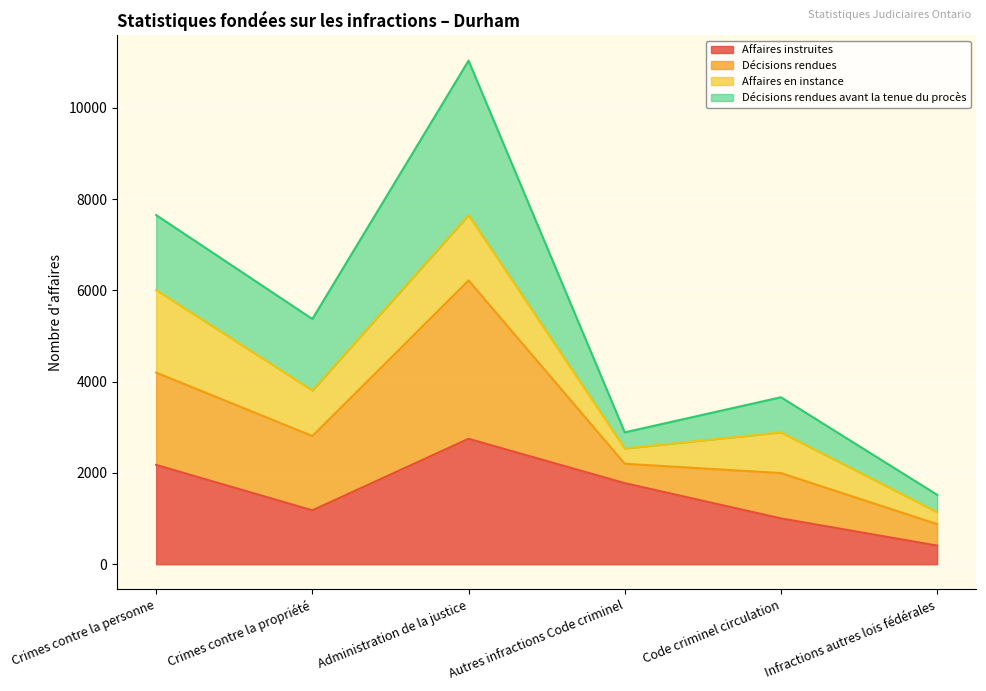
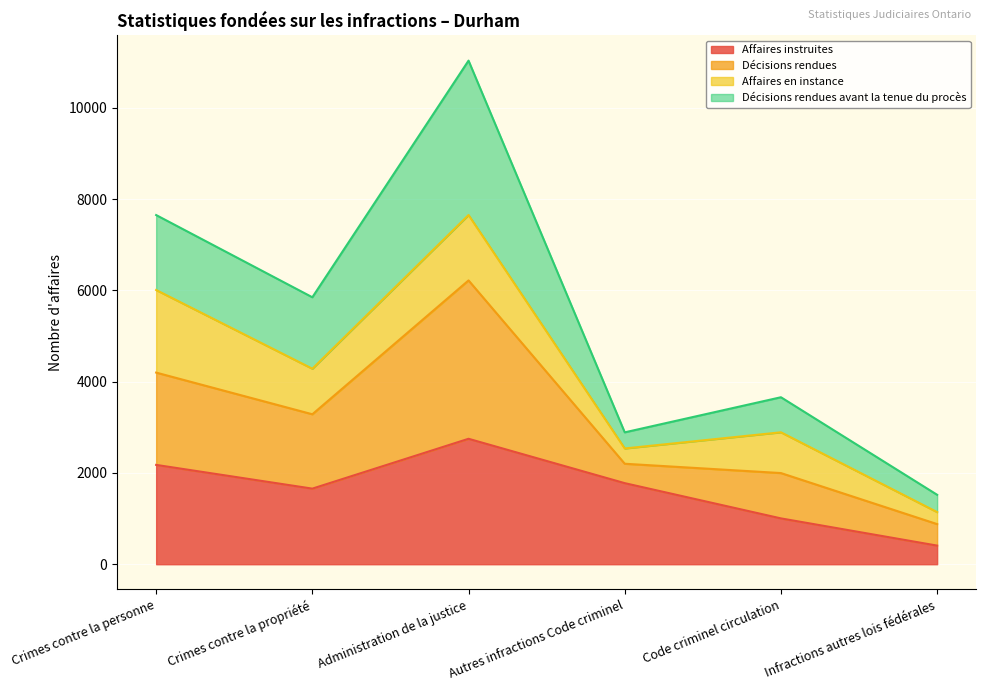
Affaires instruites, Crimes contre la propriété: 1200 -> 1700
